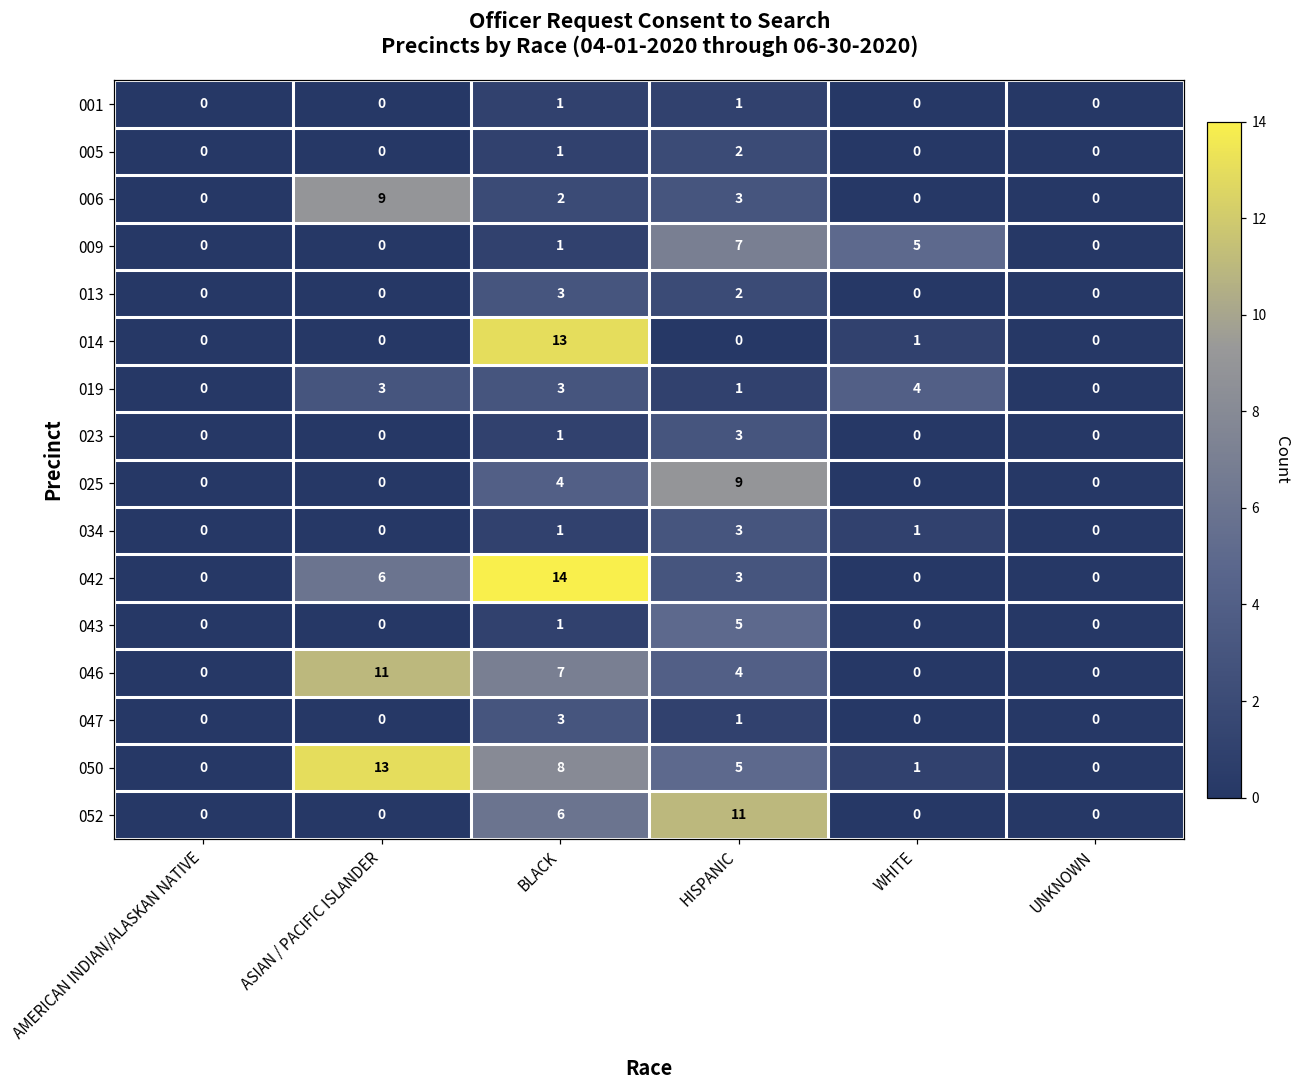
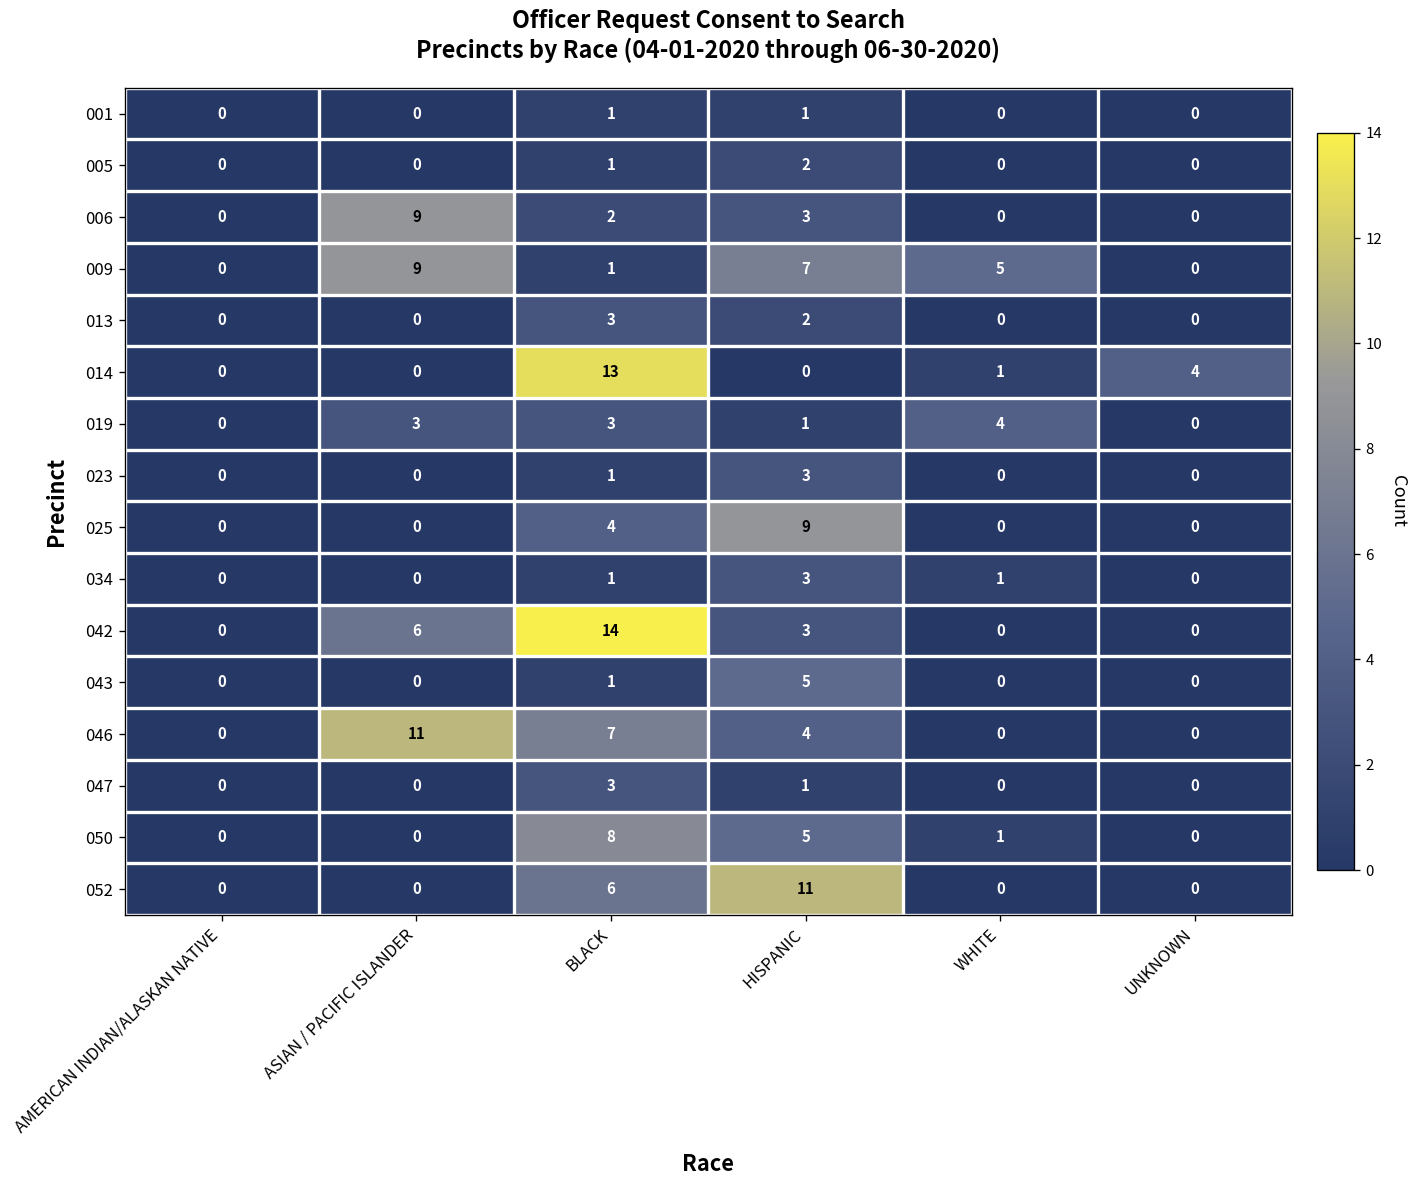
009, ASIAN / PACIFIC ISLANDER: 0 -> 9
014, UNKNOWN: 0 -> 4
050, ASIAN / PACIFIC ISLANDER: 13 -> 0
